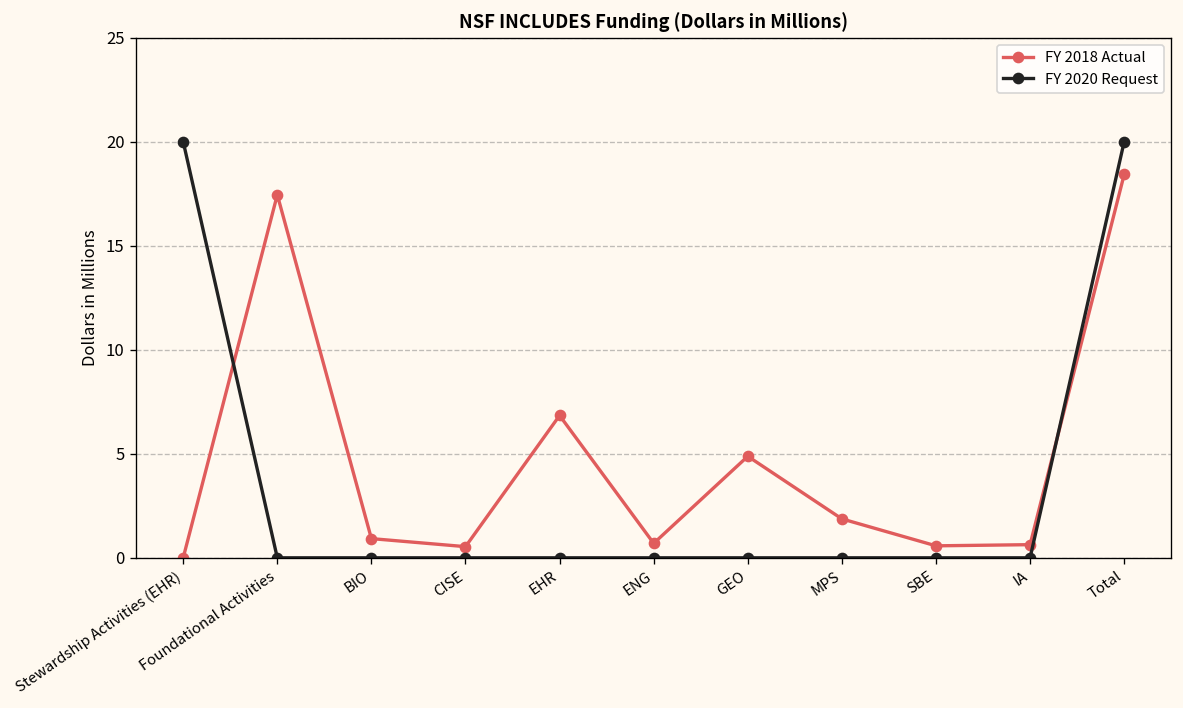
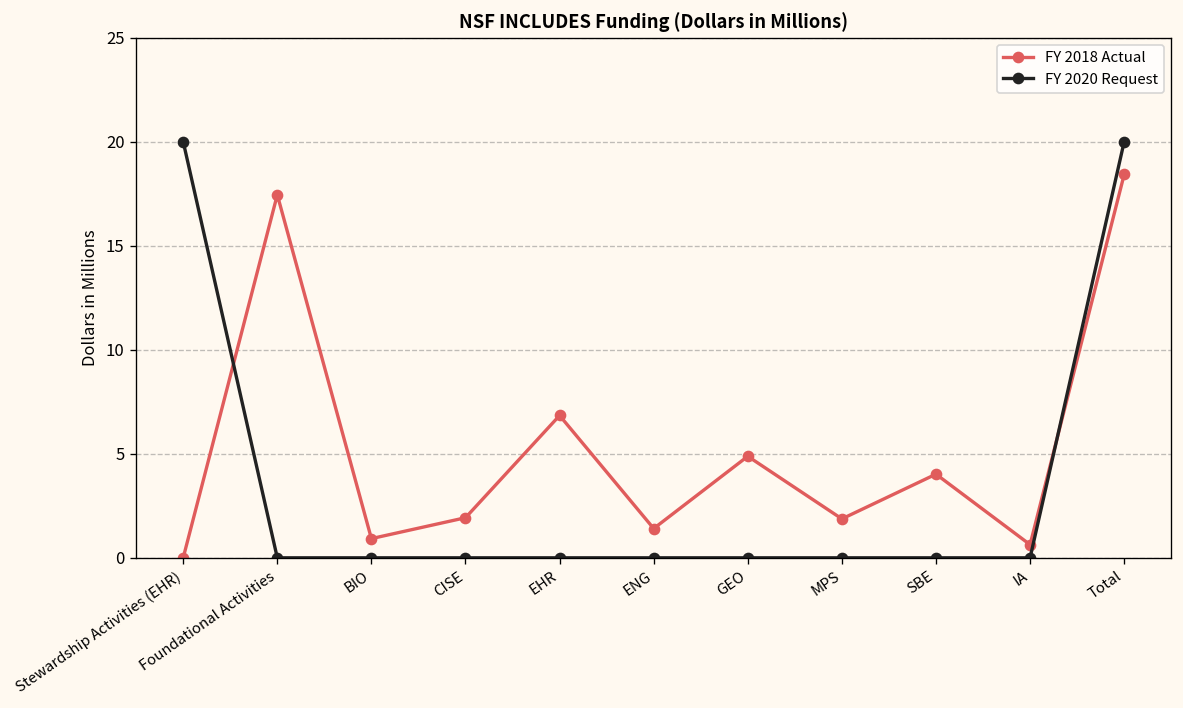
FY 2018 Actual, CISE: 0.5 -> 1.9
FY 2018 Actual, ENG: 0.7 -> 1.4
FY 2018 Actual, SBE: 0.6 -> 4.0
